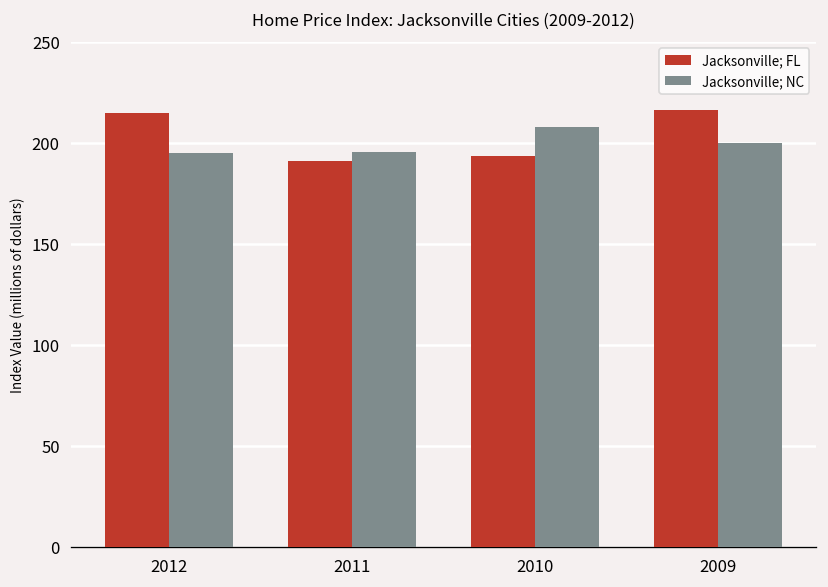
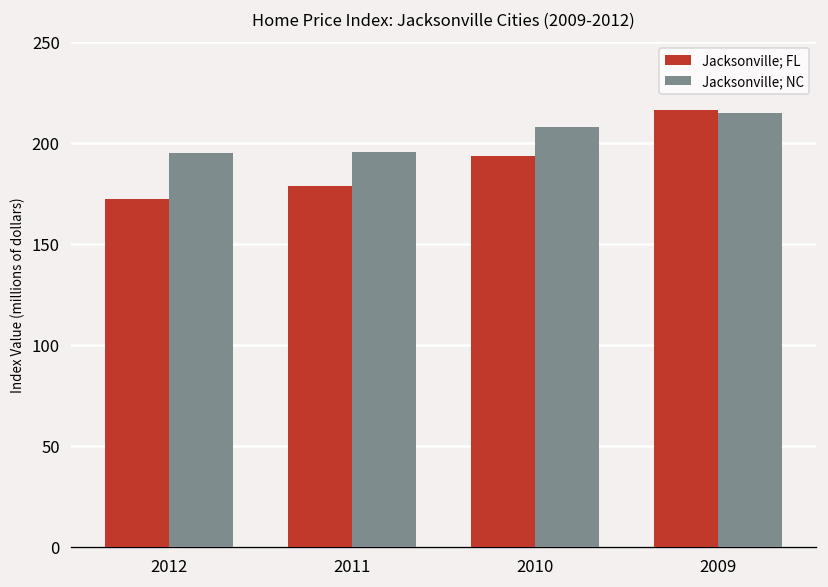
Jacksonville; FL, 2012: 215 -> 172
Jacksonville; FL, 2011: 191 -> 178
Jacksonville; NC, 2009: 200 -> 215
